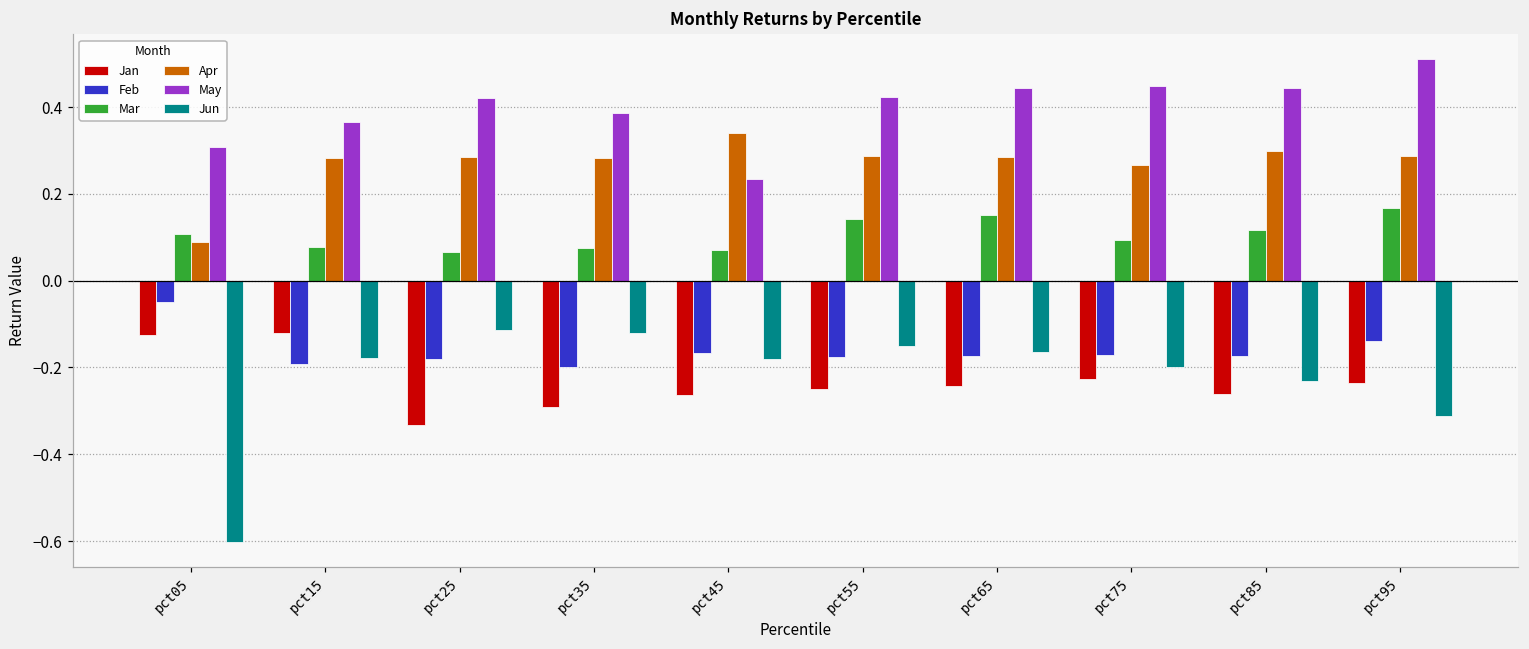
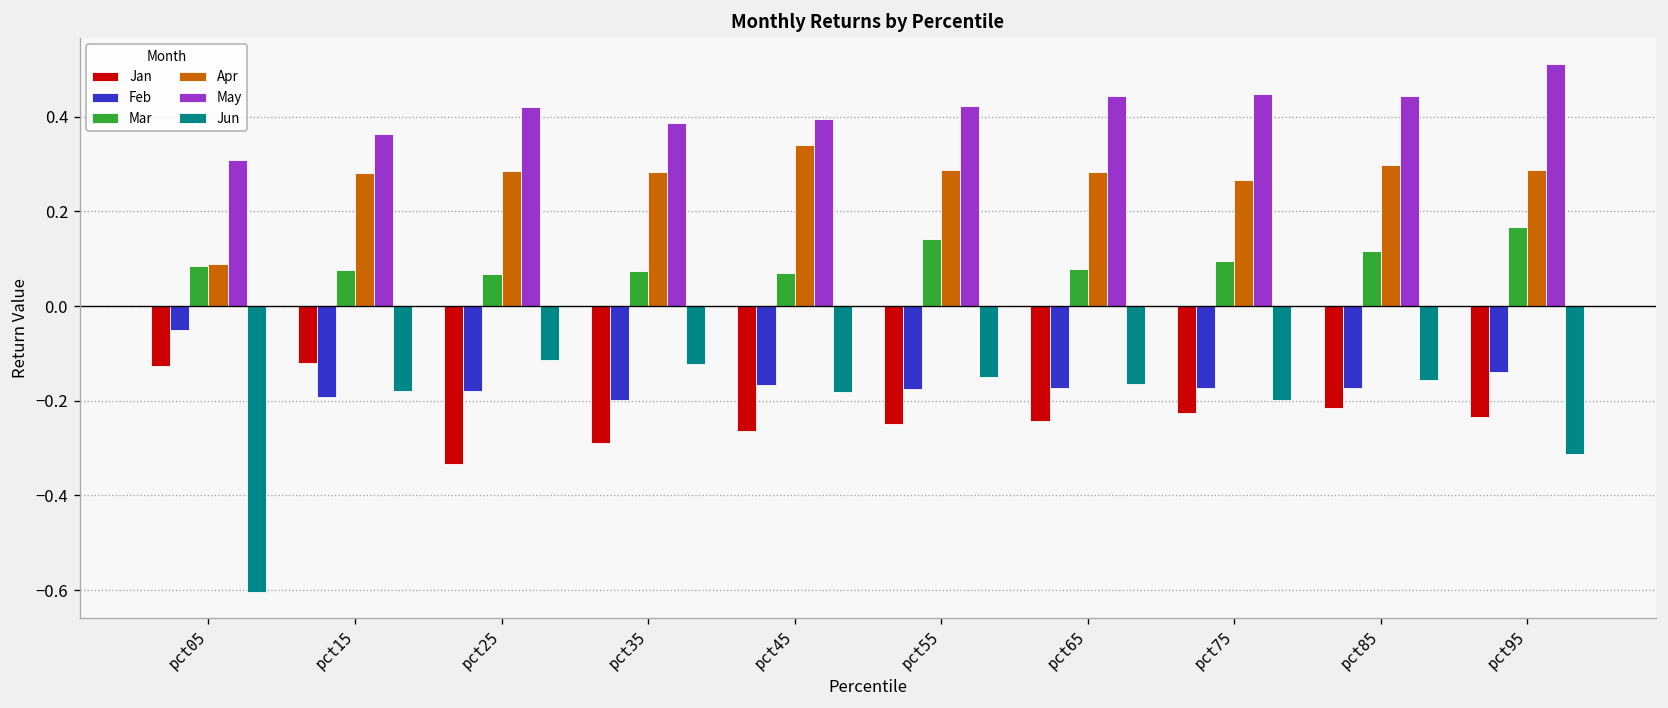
Mar, pct05: 0.11 -> 0.08
May, pct45: 0.23 -> 0.40
Mar, pct65: 0.15 -> 0.08
Jan, pct85: -0.26 -> -0.21
Jun, pct85: -0.23 -> -0.16
